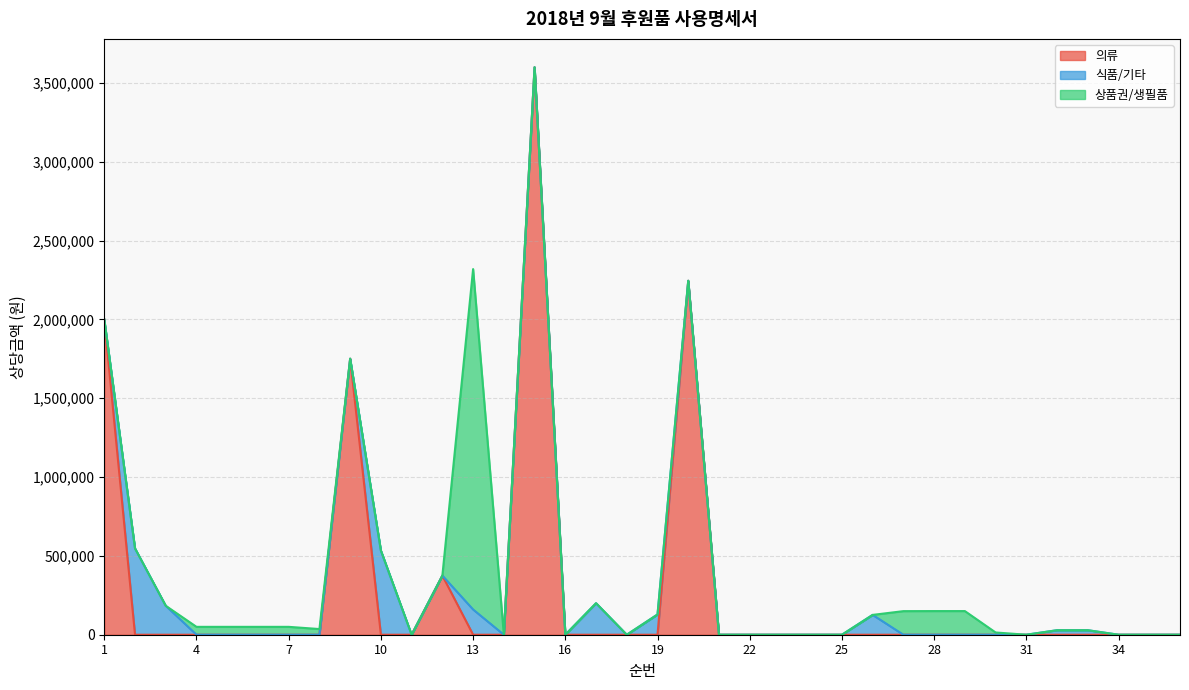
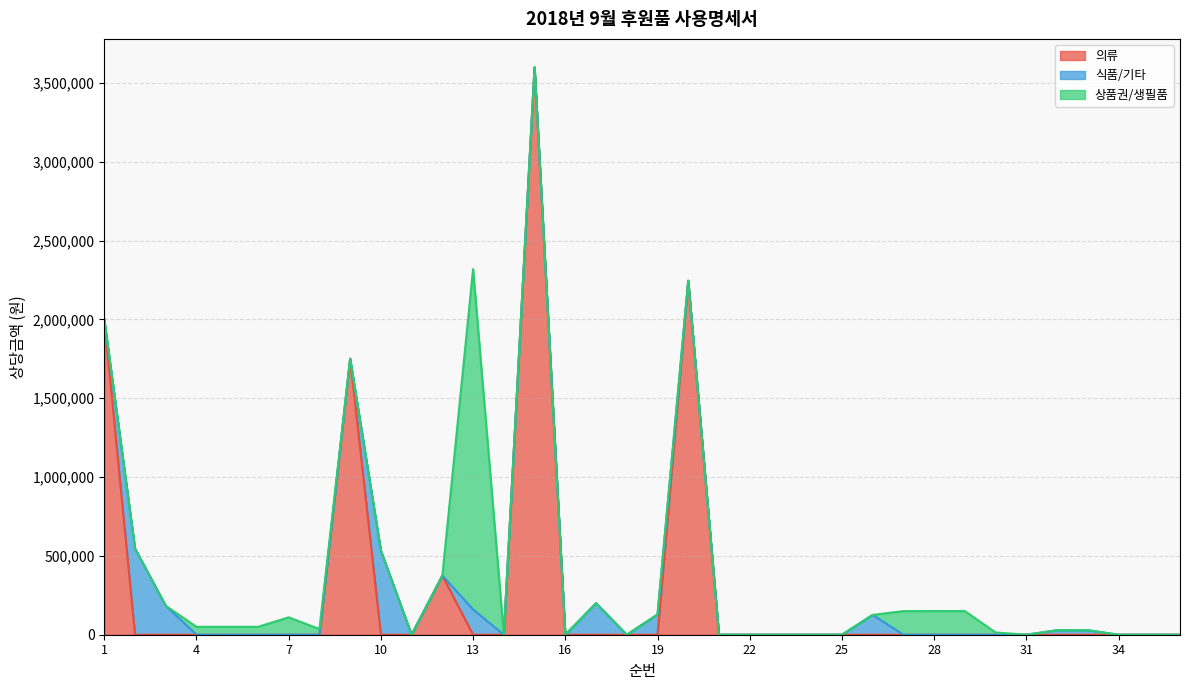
상품권/생필품, 7: 50,000 -> 110,000
